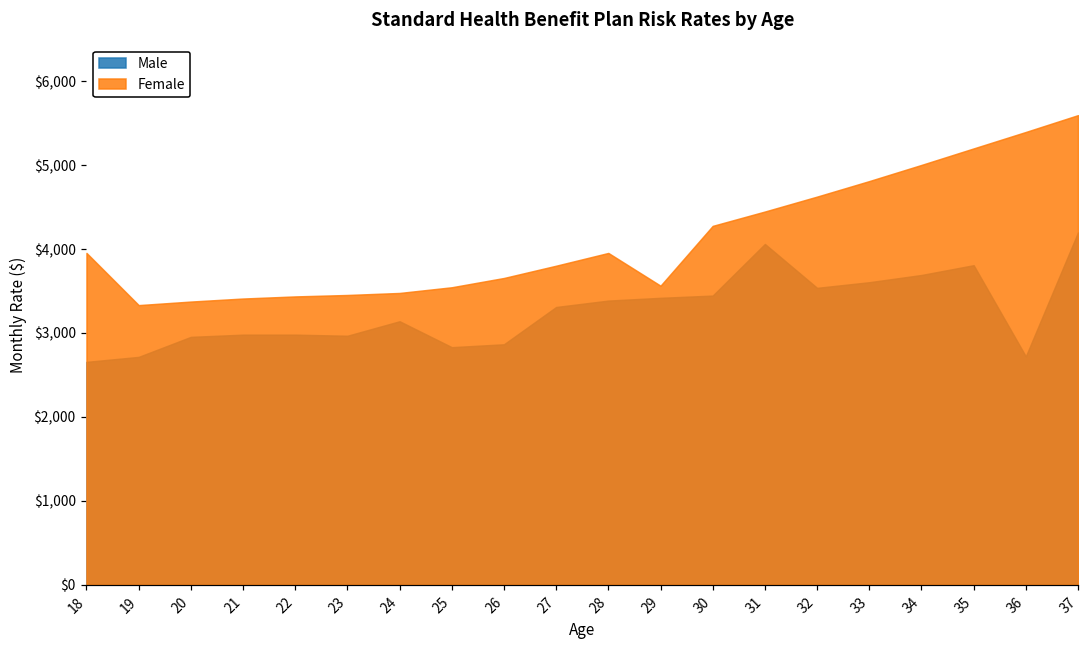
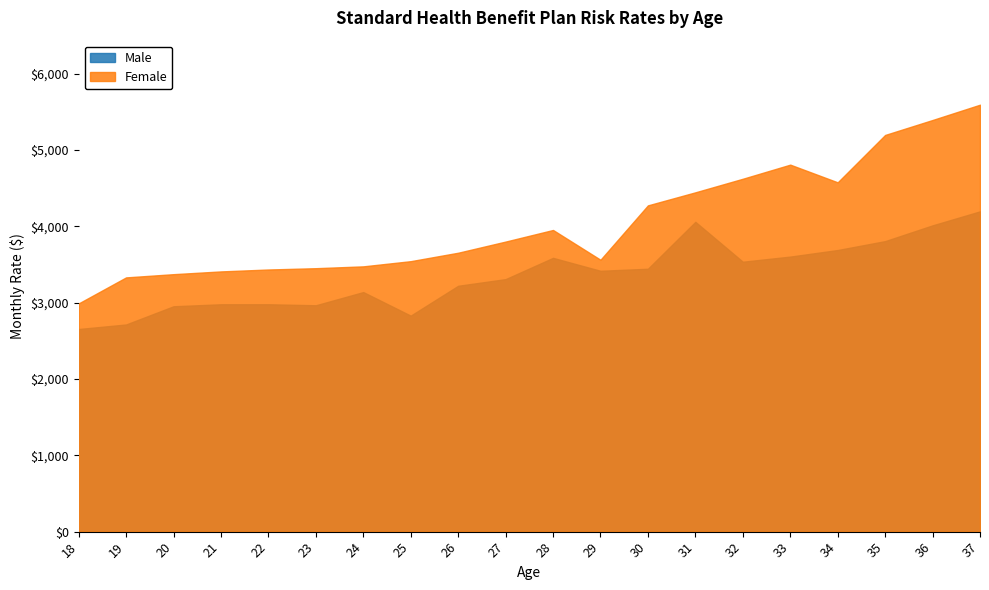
Female, 18: $4,000 -> $3,000
Male, 26: $2,900 -> $3,200
Male, 28: $3,400 -> $3,600
Female, 34: $5,000 -> $4,600
Male, 36: $2,700 -> $4,000
